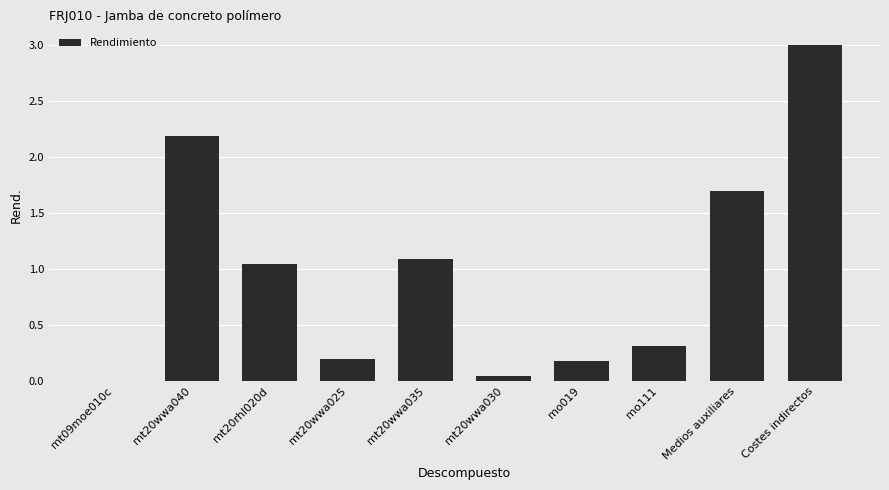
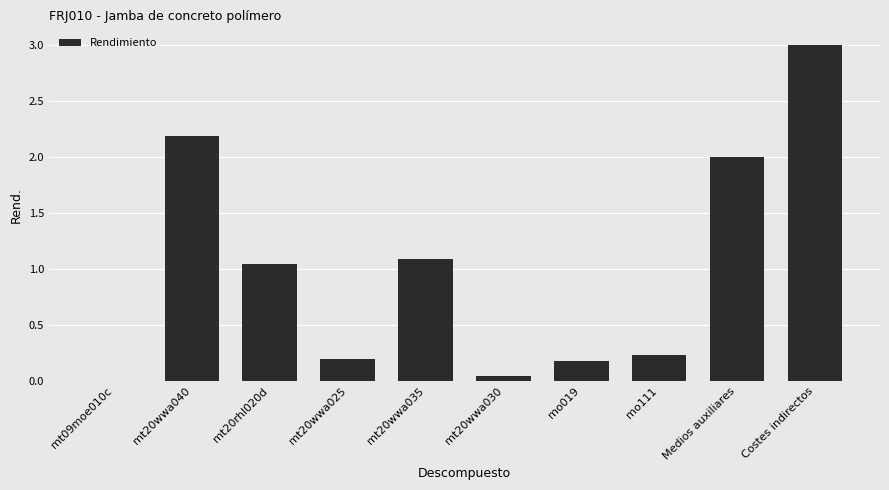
mo111: 0.31 -> 0.23
Medios auxiliares: 1.7 -> 2.0
